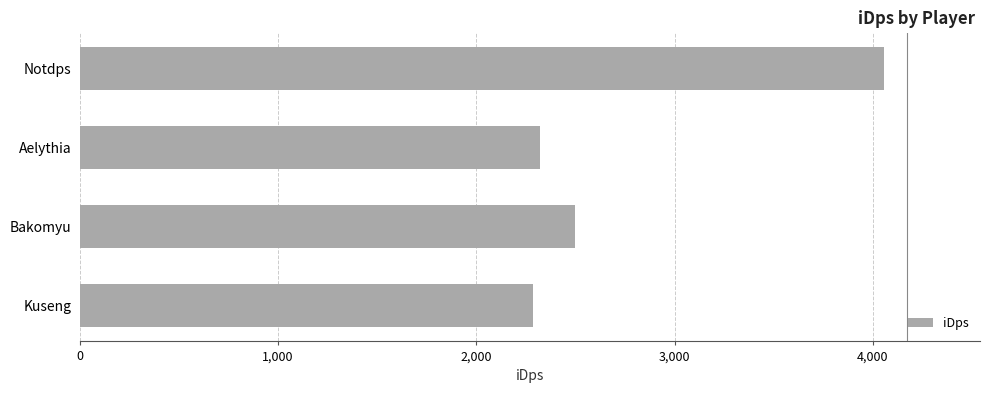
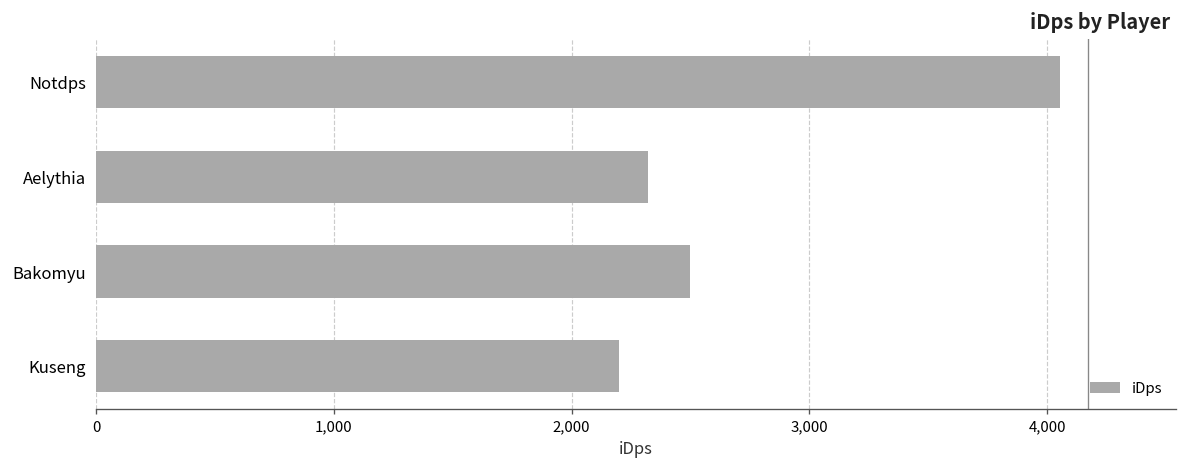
Kuseng: 2,280 -> 2,200
